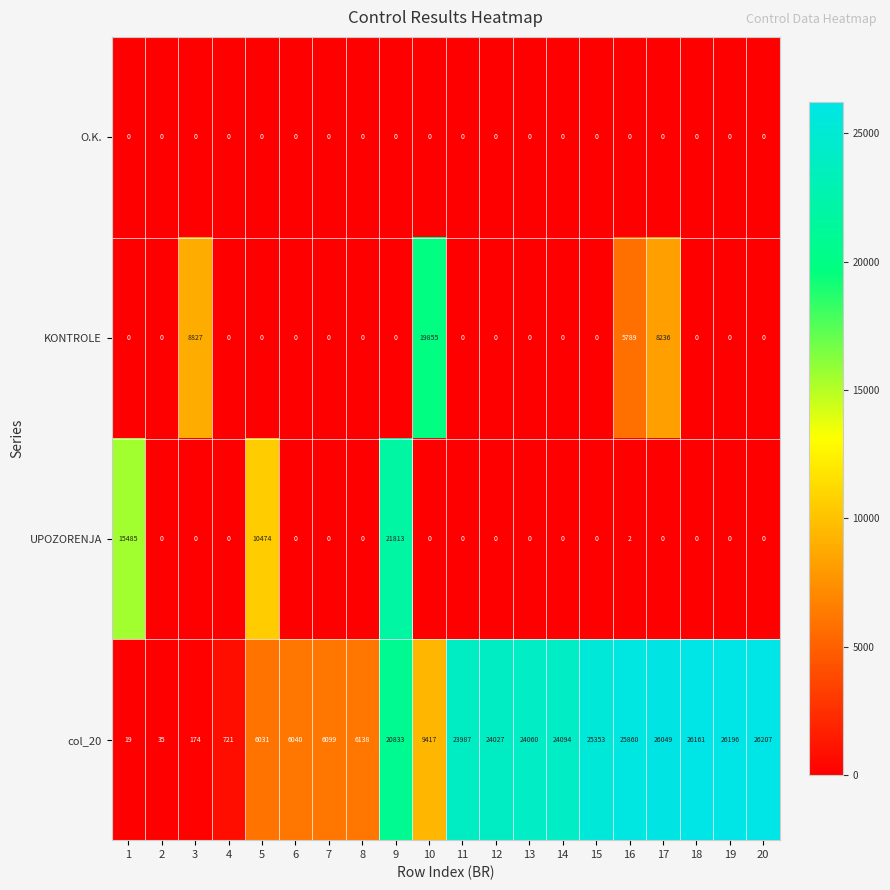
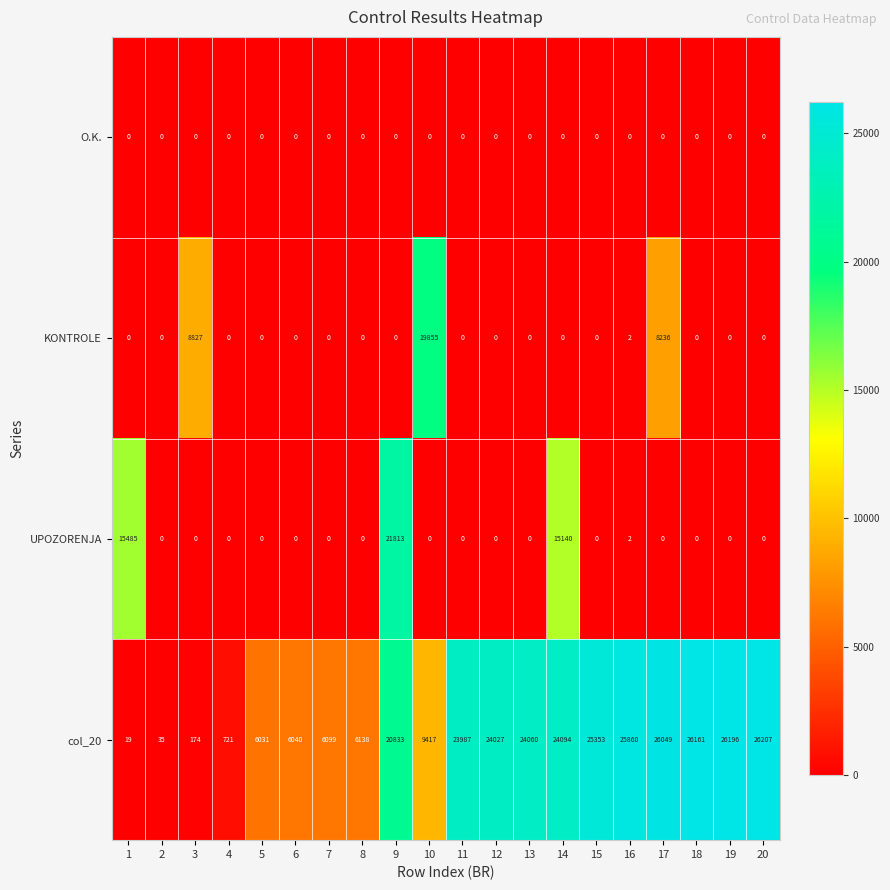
KONTROLE, 16: 5789 -> 2
UPOZORENJA, 5: 10474 -> 0
UPOZORENJA, 14: 0 -> 15140
